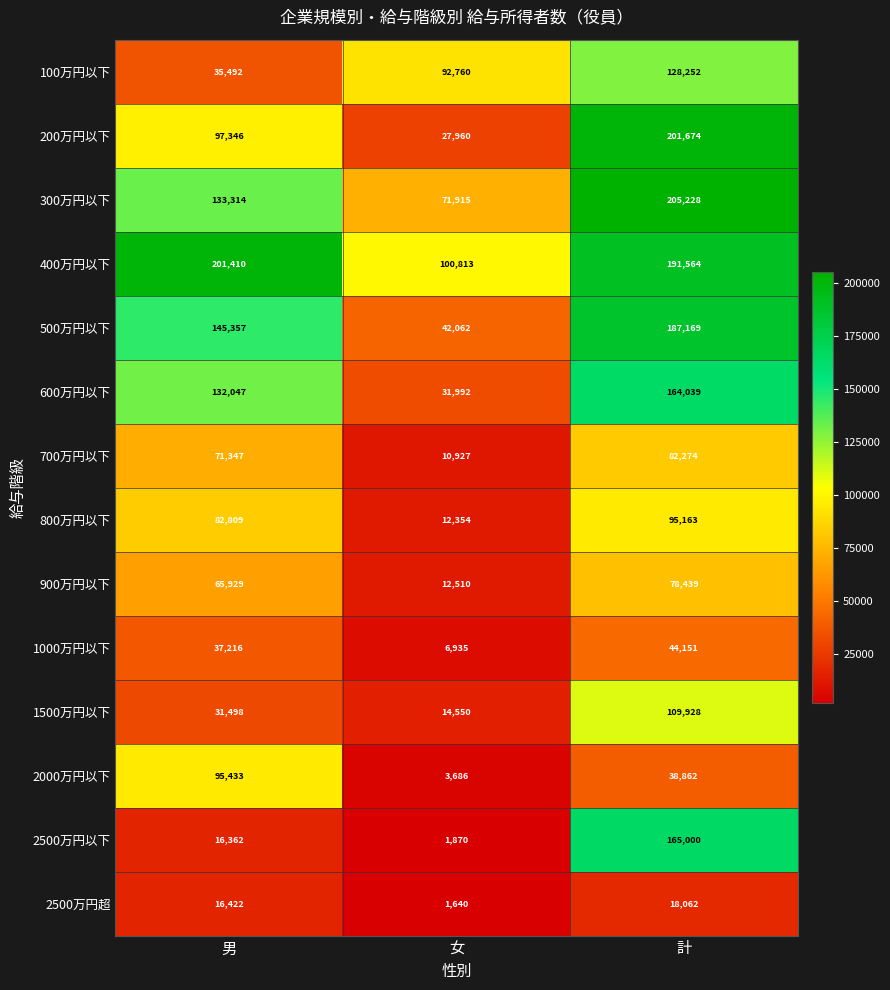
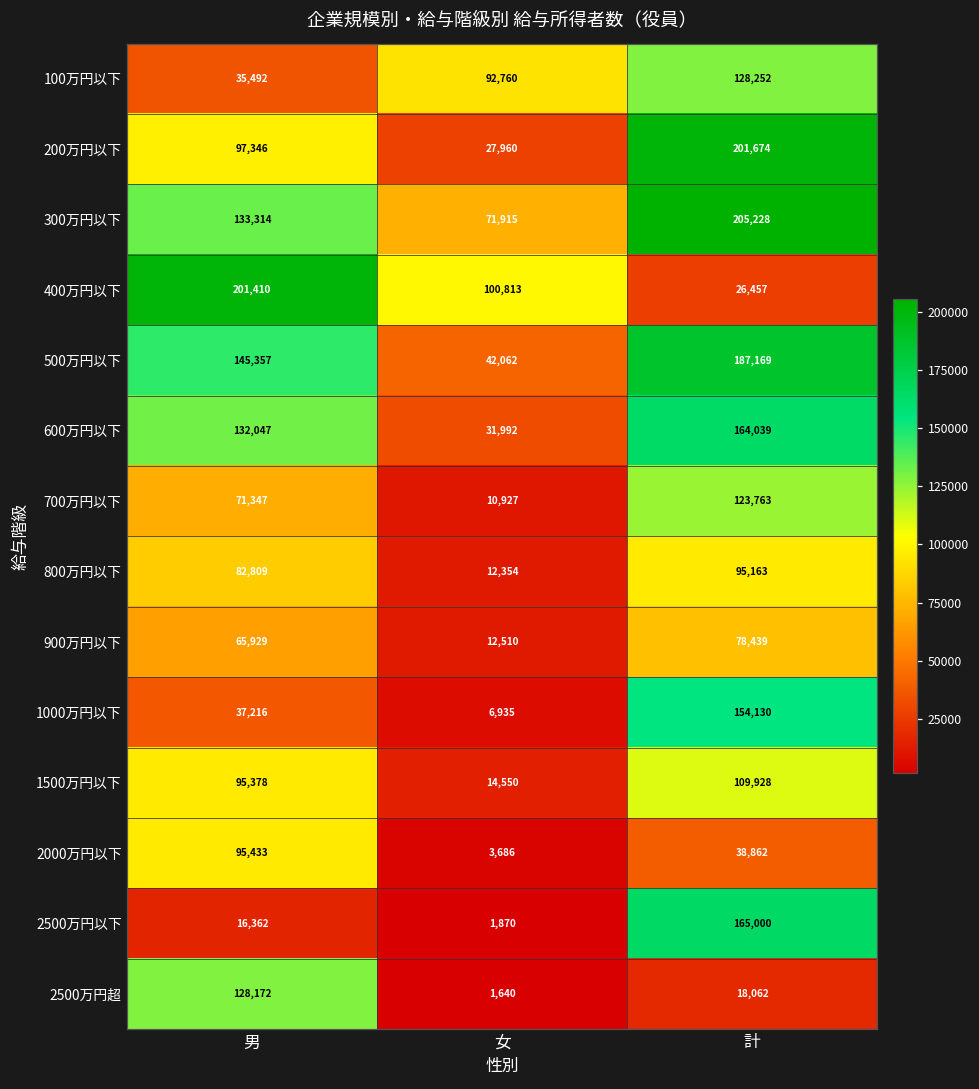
400万円以下, 計: 191,564 -> 26,457
700万円以下, 計: 82,274 -> 123,763
1000万円以下, 計: 44,151 -> 154,130
1500万円以下, 男: 31,498 -> 95,378
2500万円超, 男: 16,422 -> 128,172
